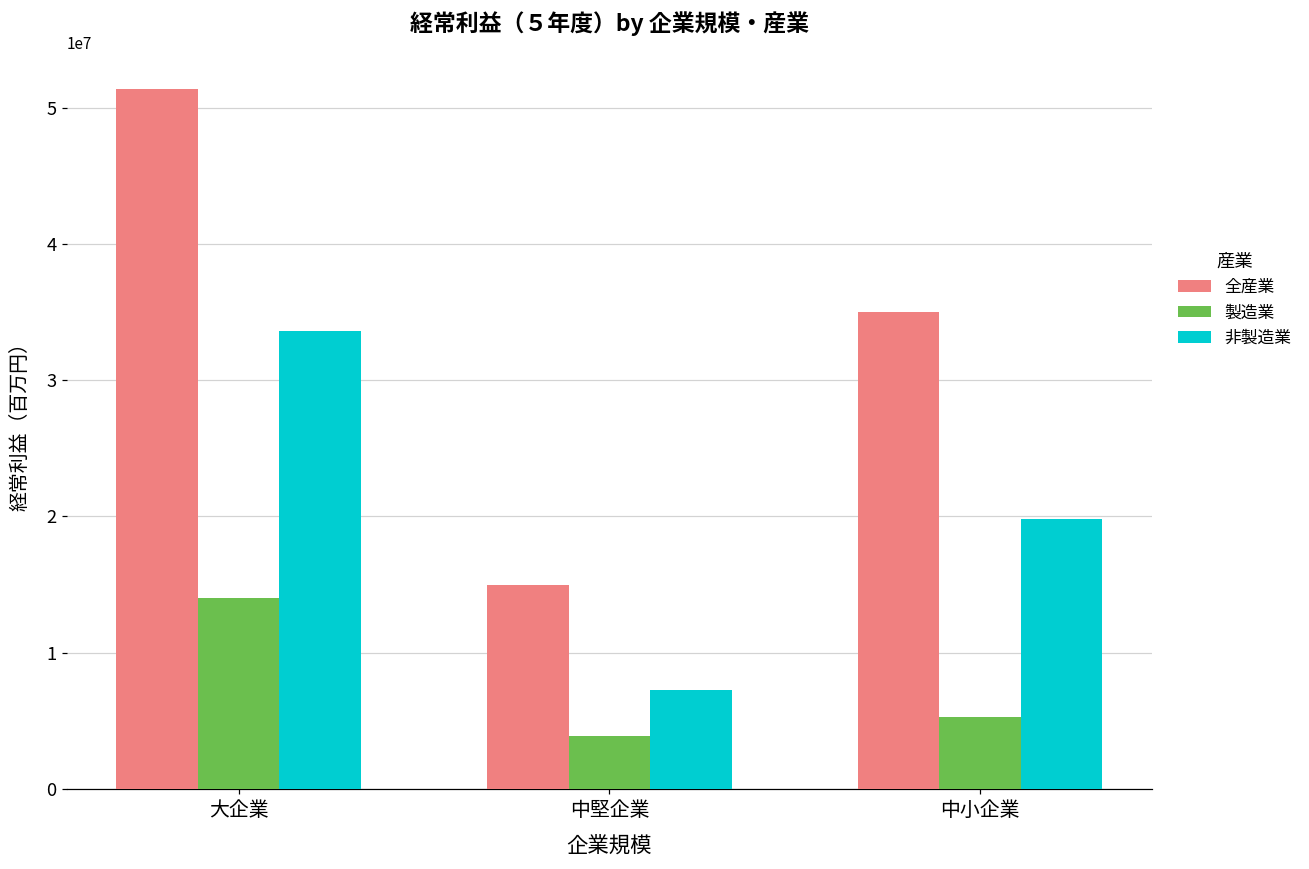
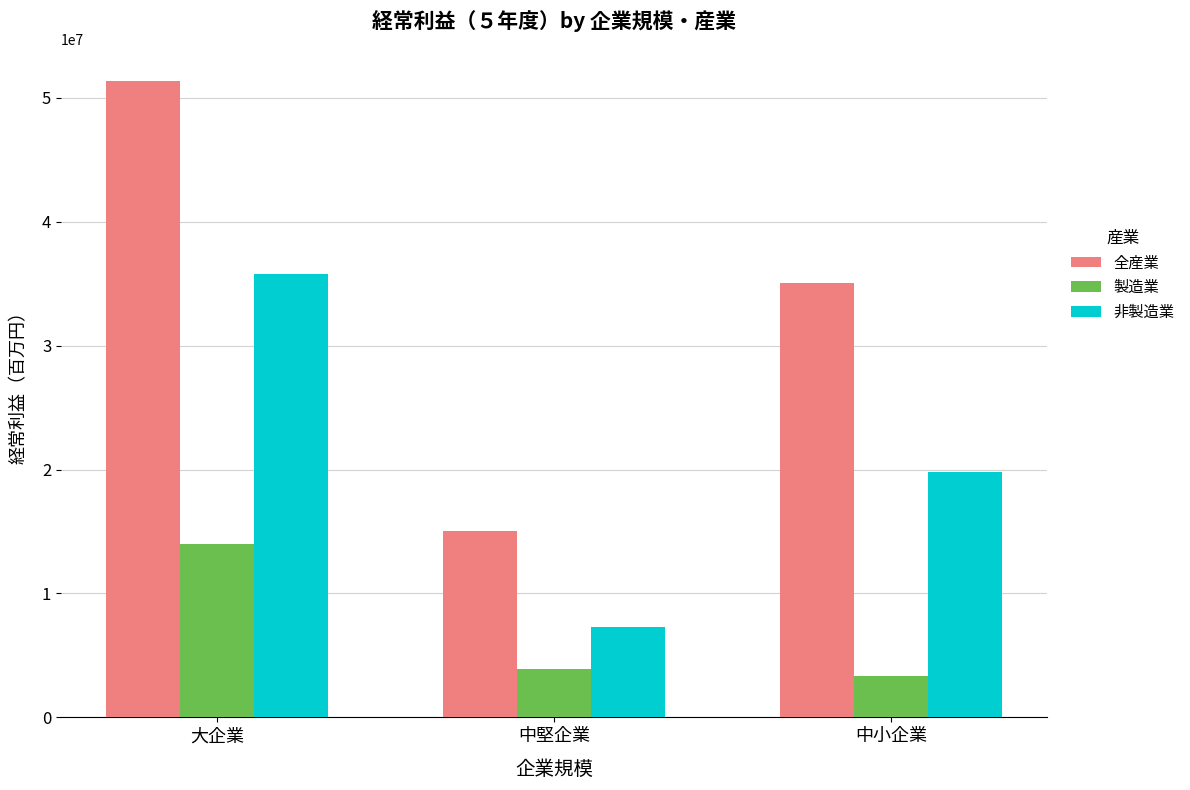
非製造業, 大企業: 33600000 -> 35800000
製造業, 中小企業: 5300000 -> 3300000
